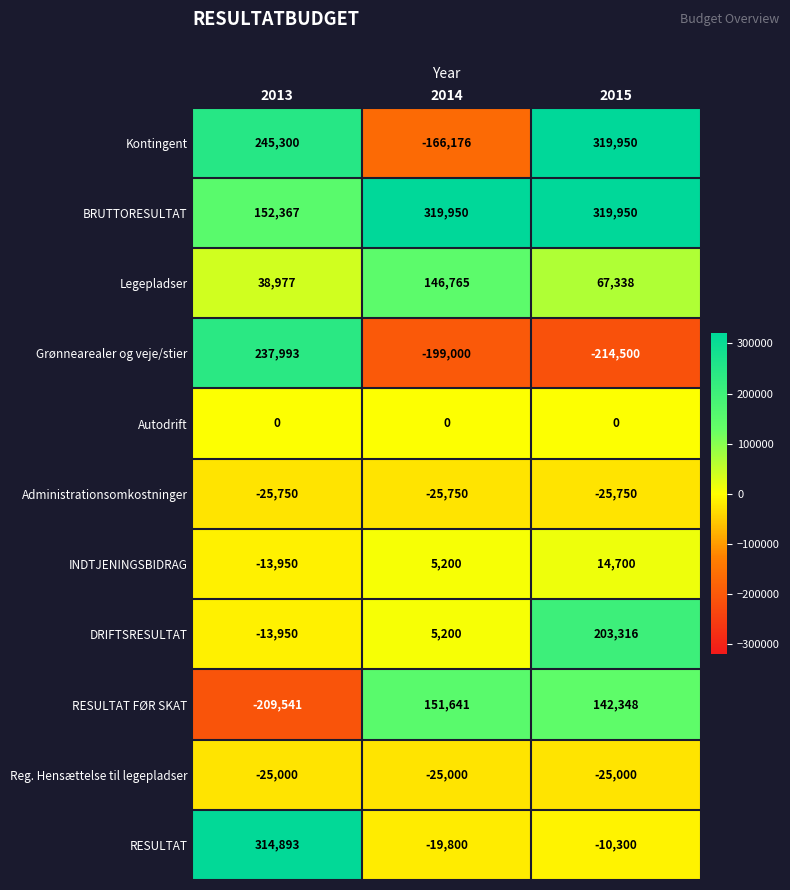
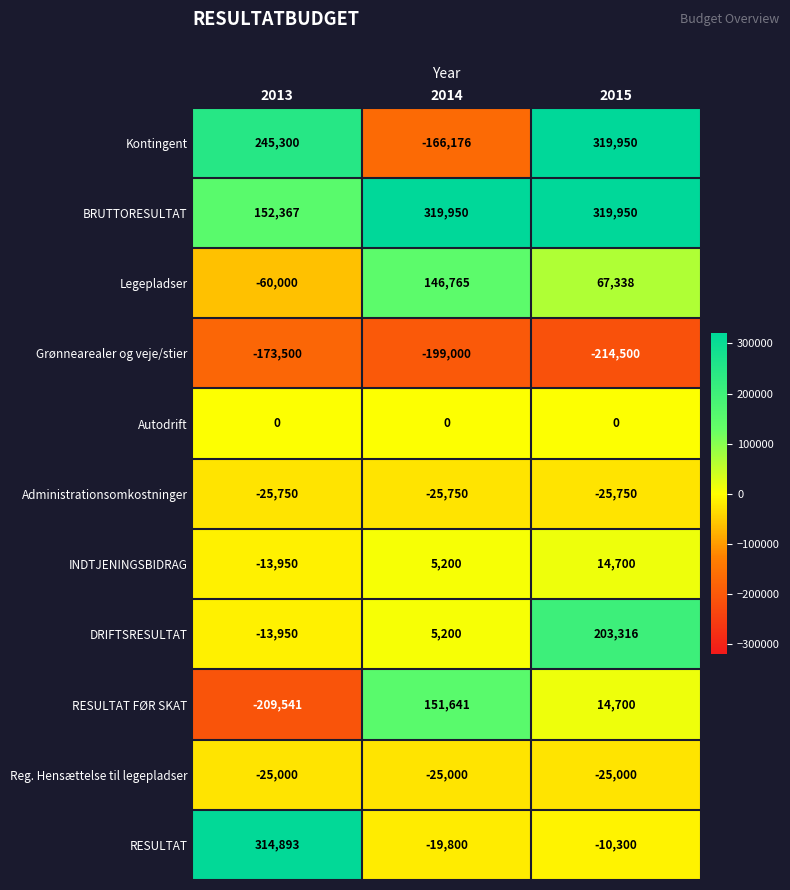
Legepladser, 2013: 38,977 -> -60,000
Grønnearealer og veje/stier, 2013: 237,993 -> -173,500
RESULTAT FØR SKAT, 2015: 142,348 -> 14,700
